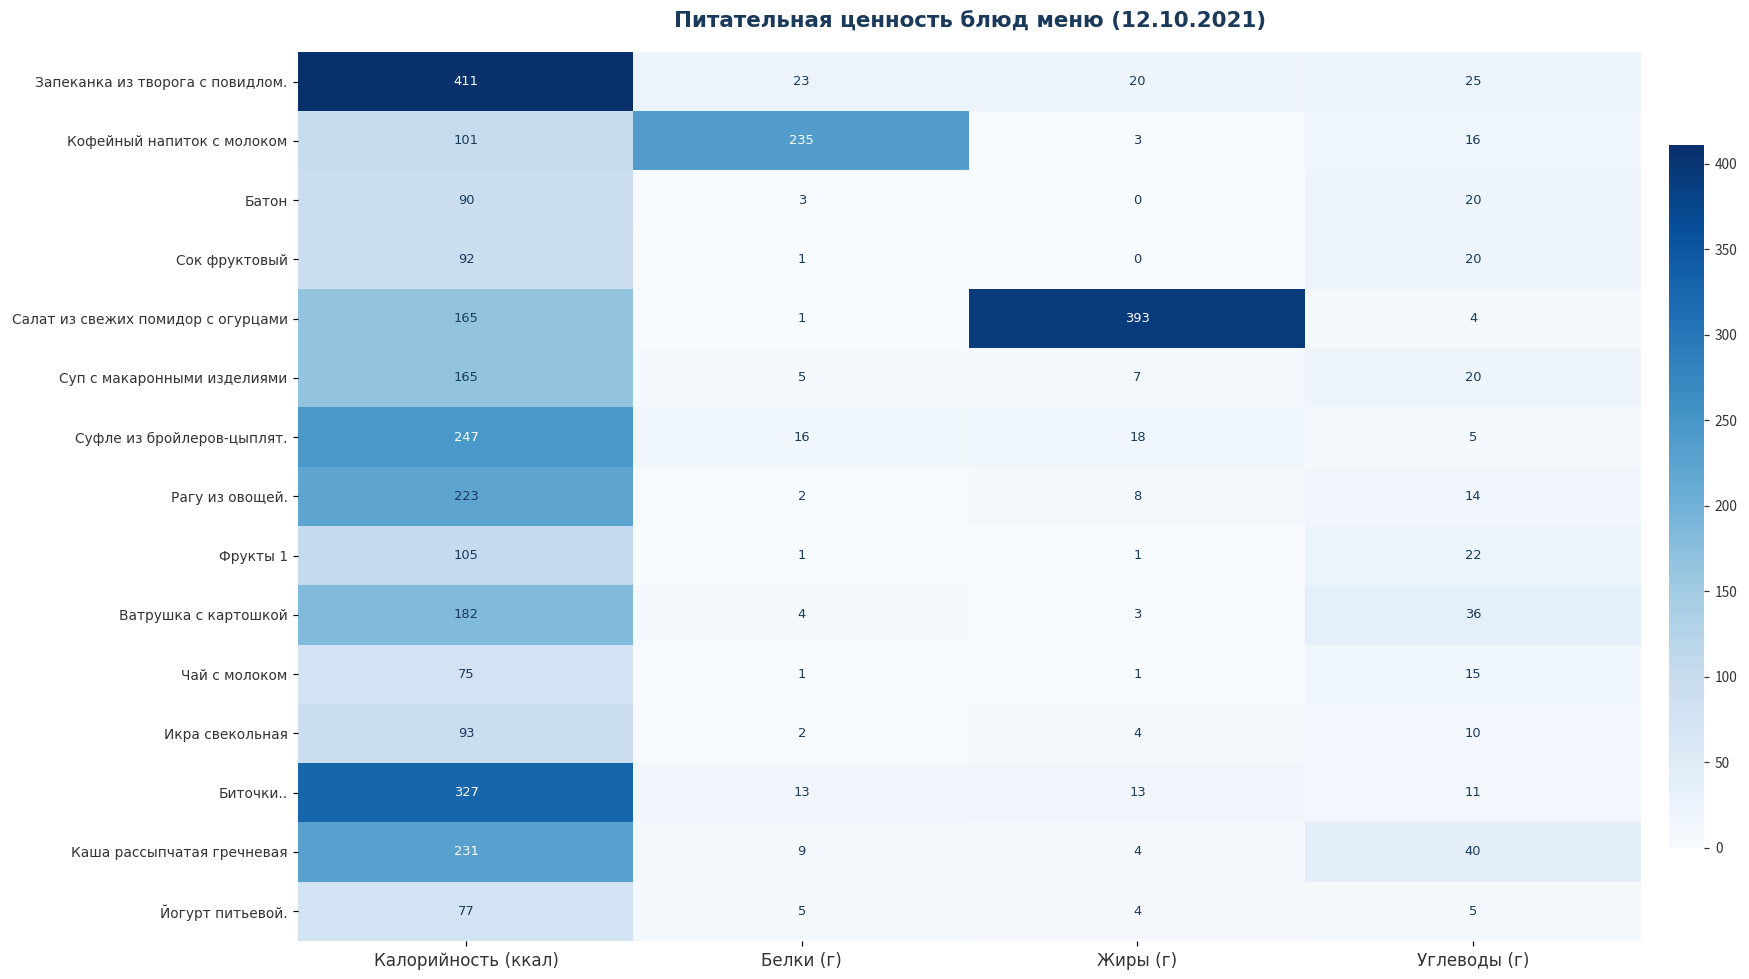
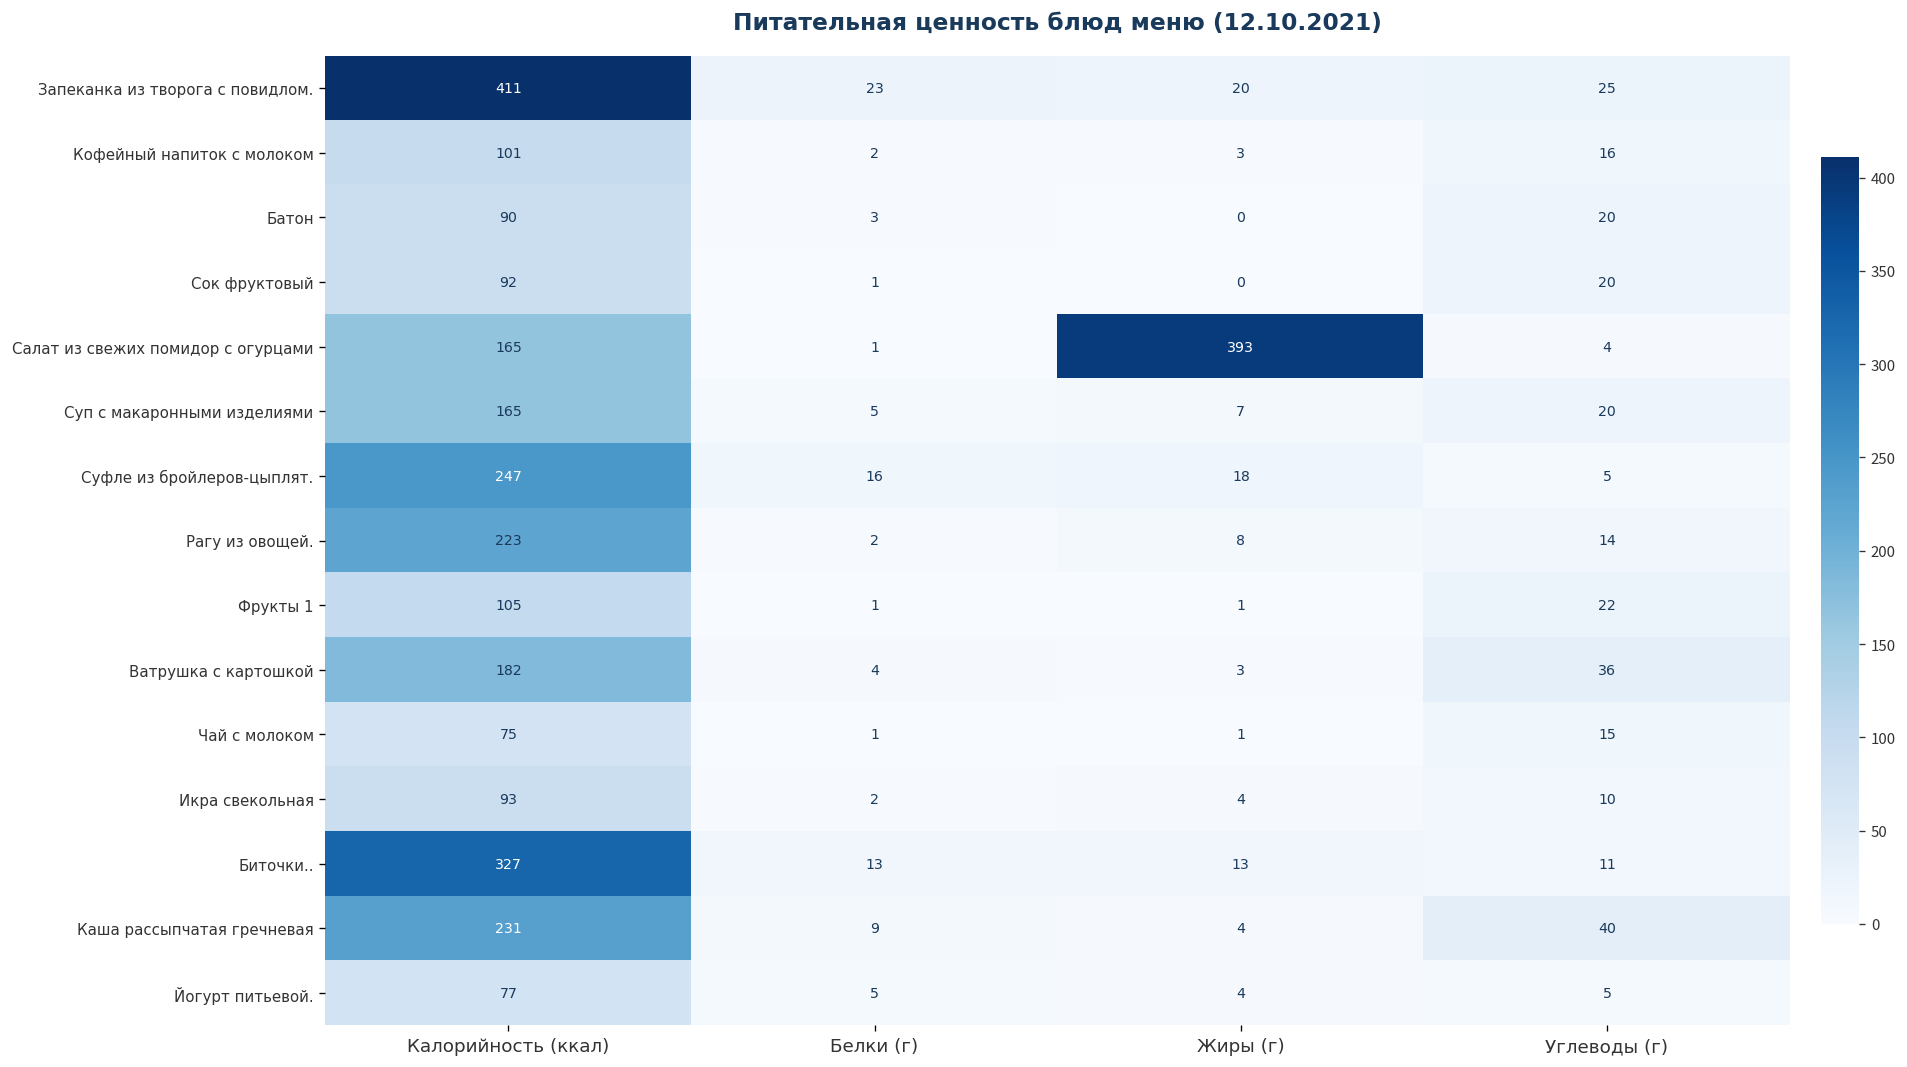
Кофейный напиток с молоком, Белки (г): 235 -> 2
